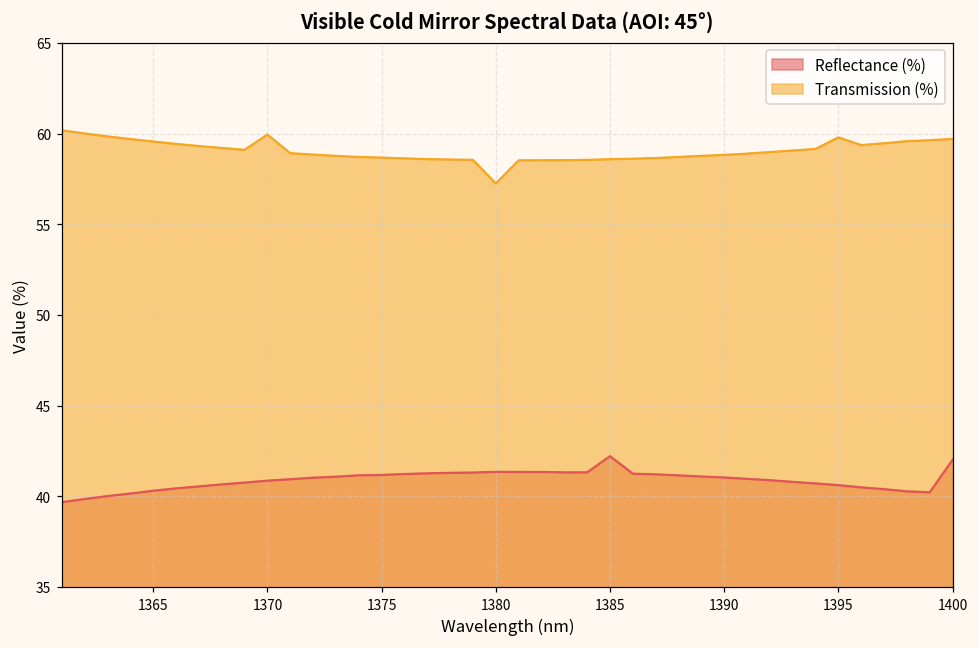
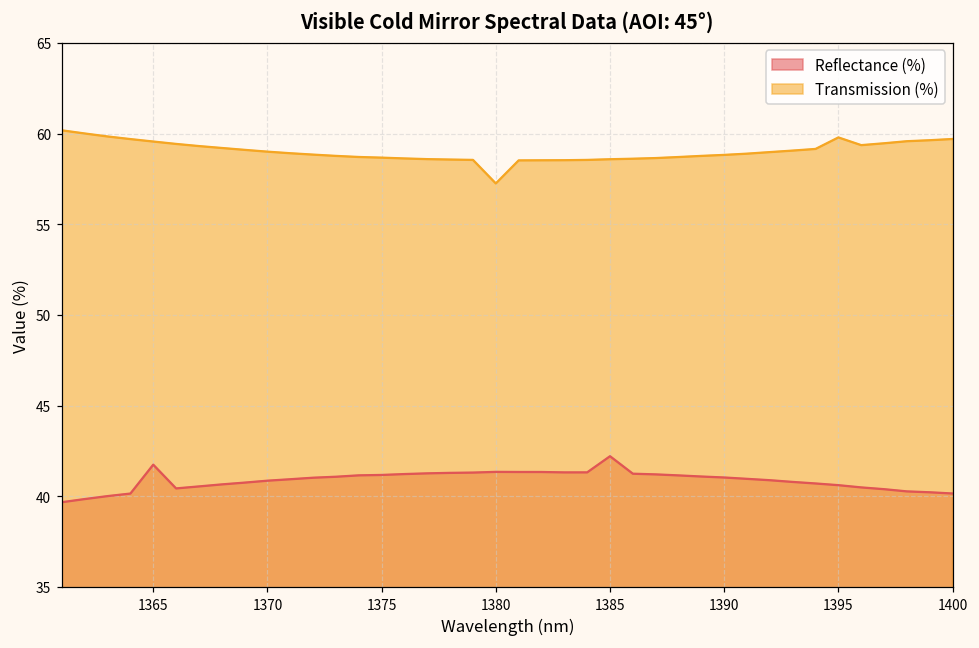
Reflectance (%), 1365: 40.3 -> 41.7
Transmission (%), 1370: 59.9 -> 59.0
Reflectance (%), 1400: 42.0 -> 40.2
